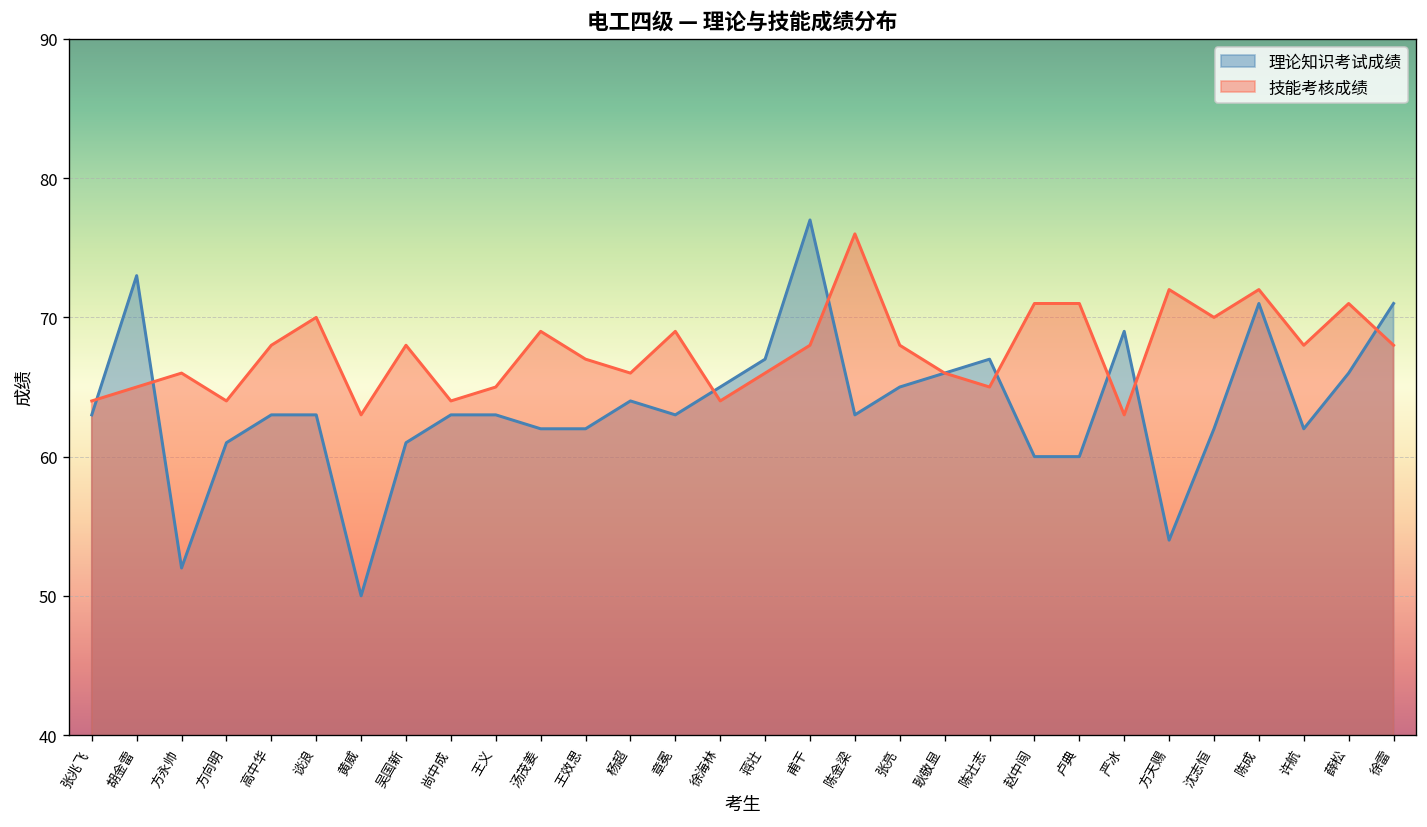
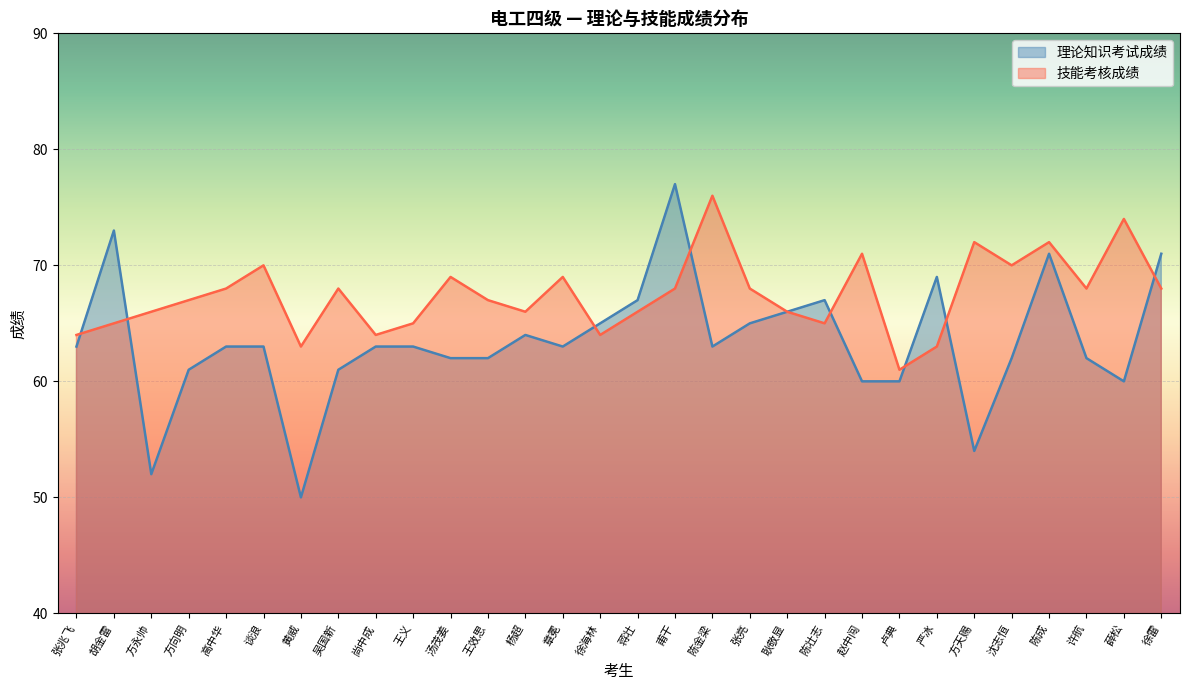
技能考核成绩, 方向明: 64 -> 67
技能考核成绩, 卢典: 71 -> 61
理论知识考试成绩, 薛松: 66 -> 60
技能考核成绩, 薛松: 71 -> 74
